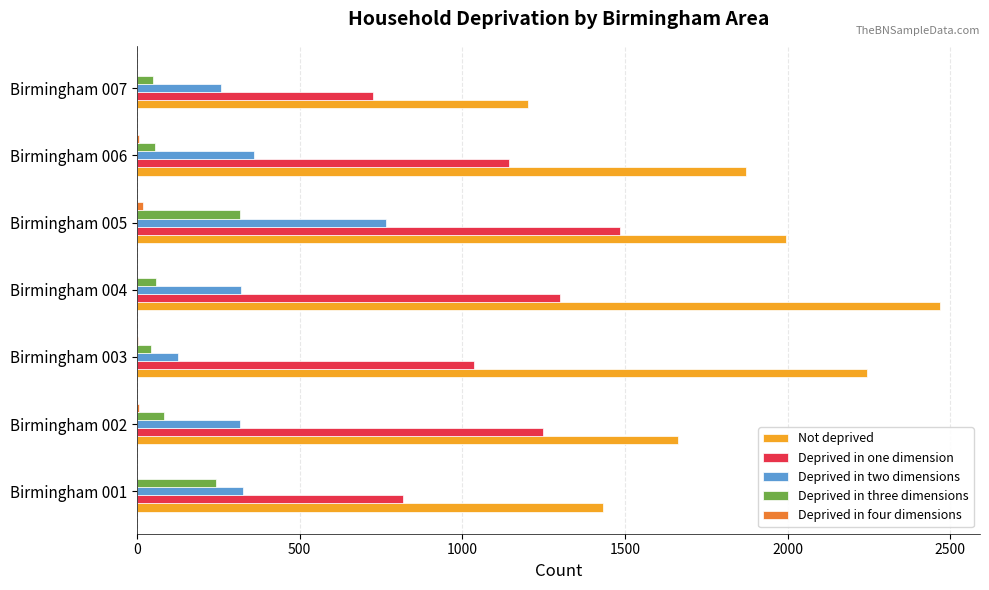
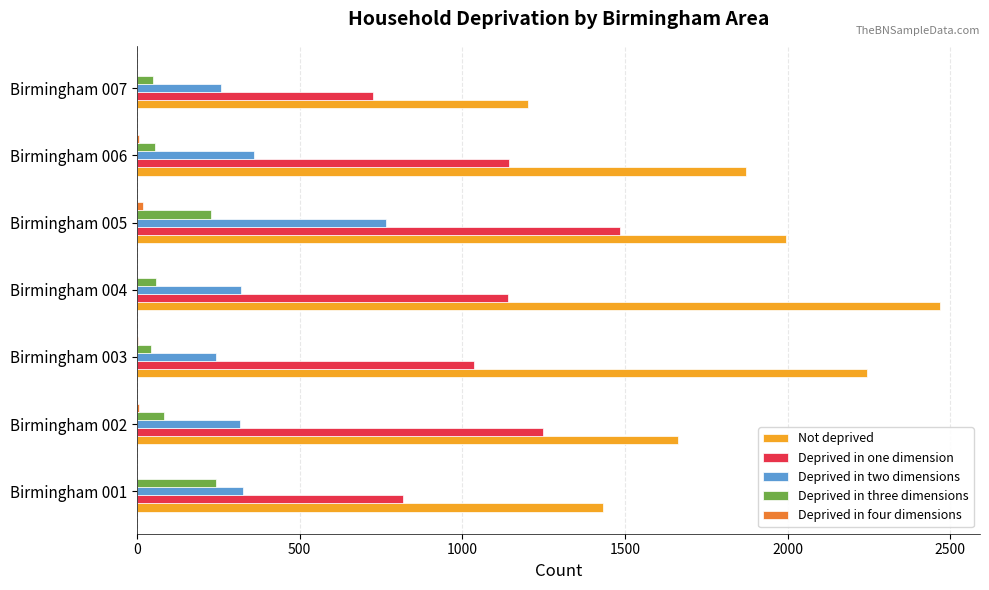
Deprived in three dimensions, Birmingham 005: 320 -> 230
Deprived in one dimension, Birmingham 004: 1300 -> 1140
Deprived in two dimensions, Birmingham 003: 130 -> 240
